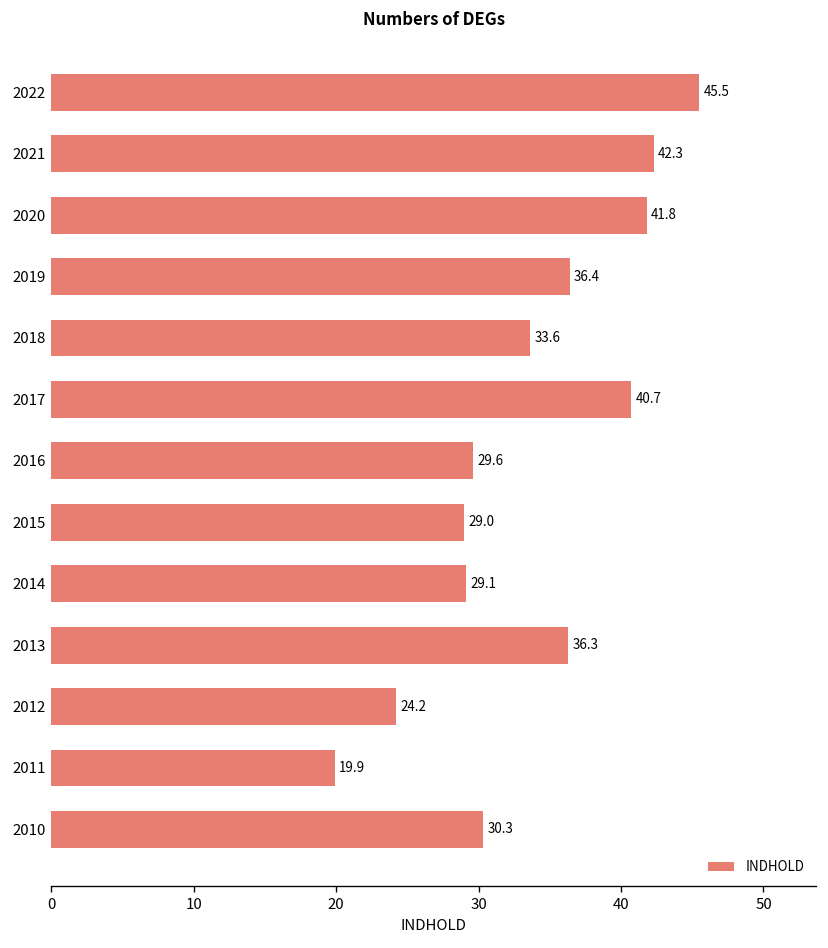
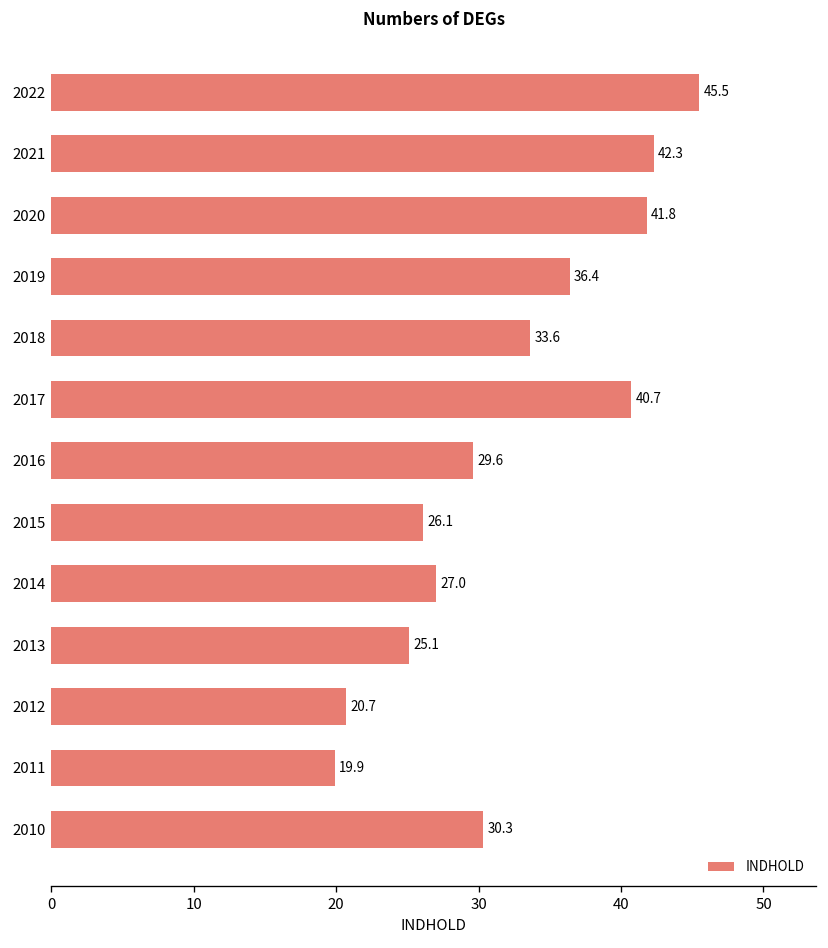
2015: 29.0 -> 26.1
2014: 29.1 -> 27.0
2013: 36.3 -> 25.1
2012: 24.2 -> 20.7
